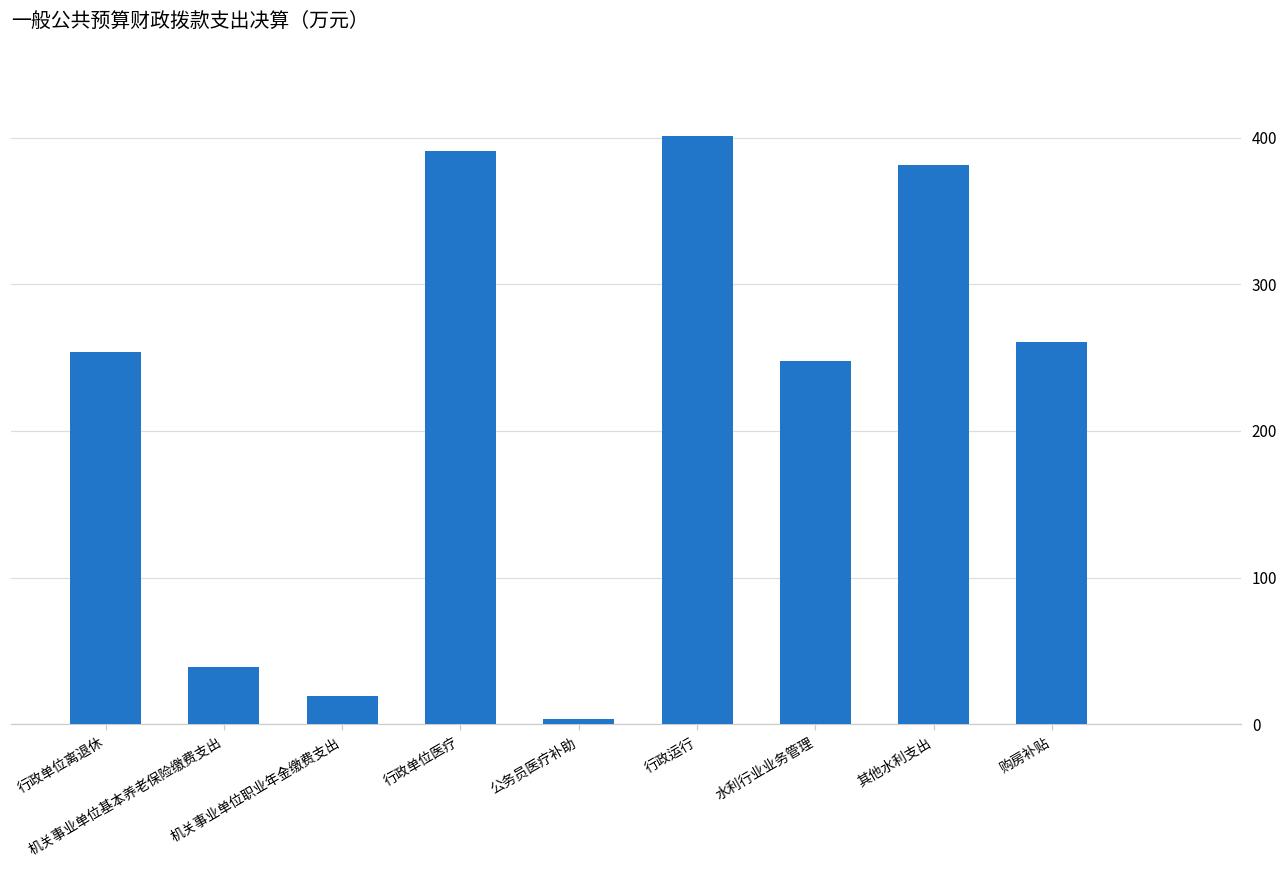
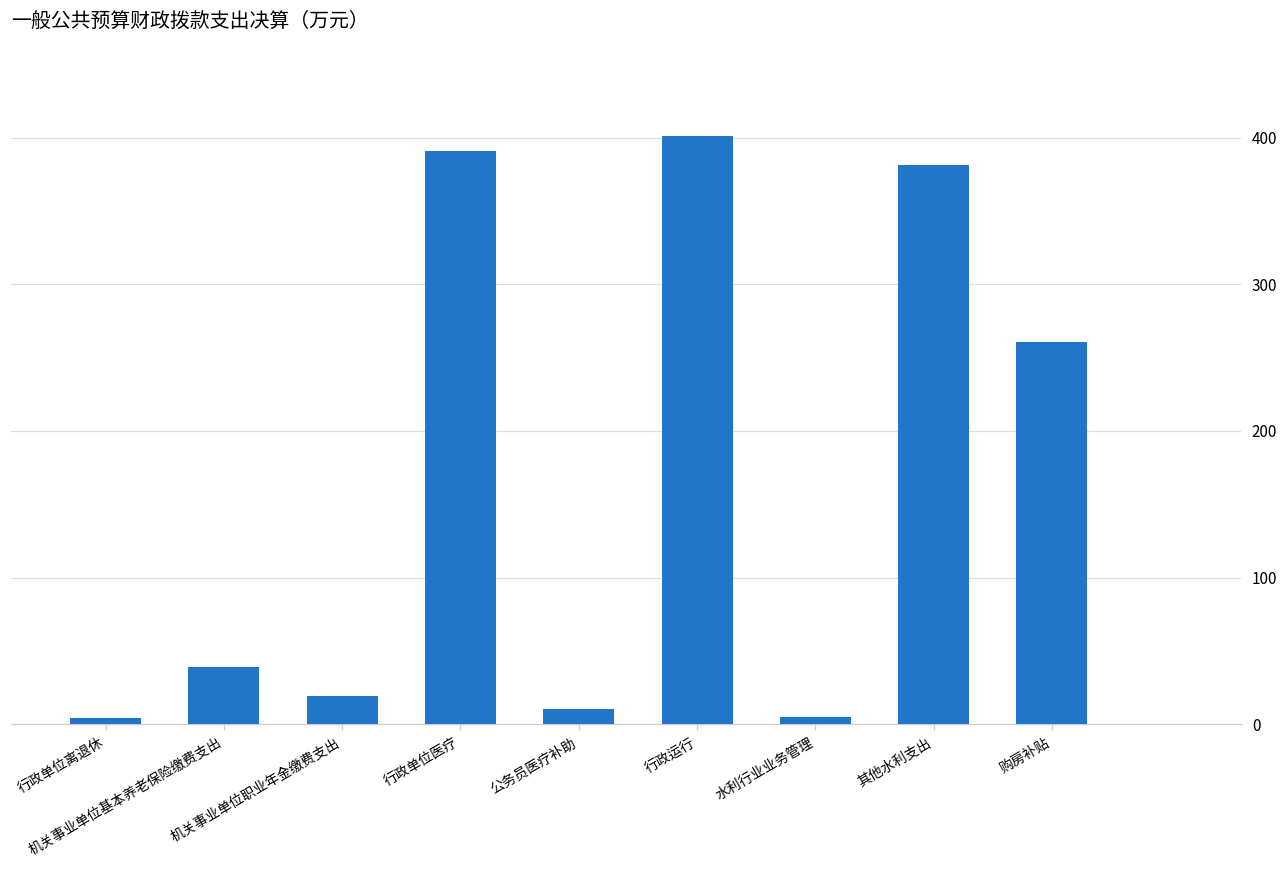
行政单位离退休: 254 -> 4
公务员医疗补助: 4 -> 10
水利行业业务管理: 248 -> 5
